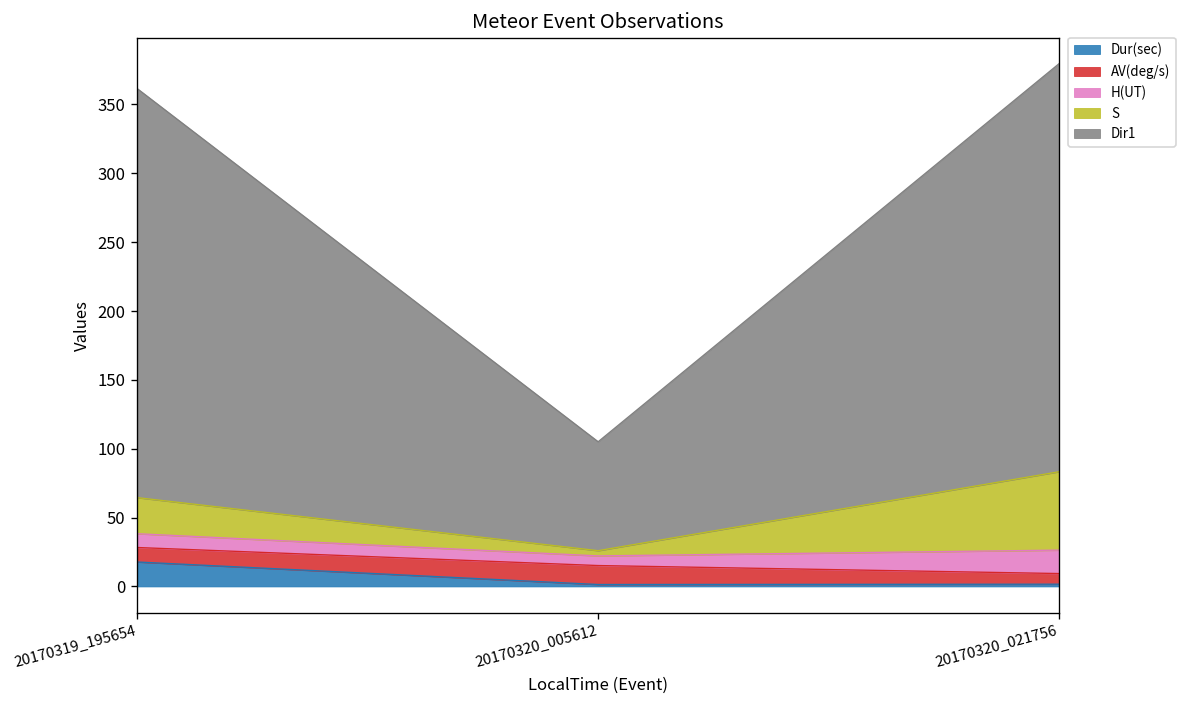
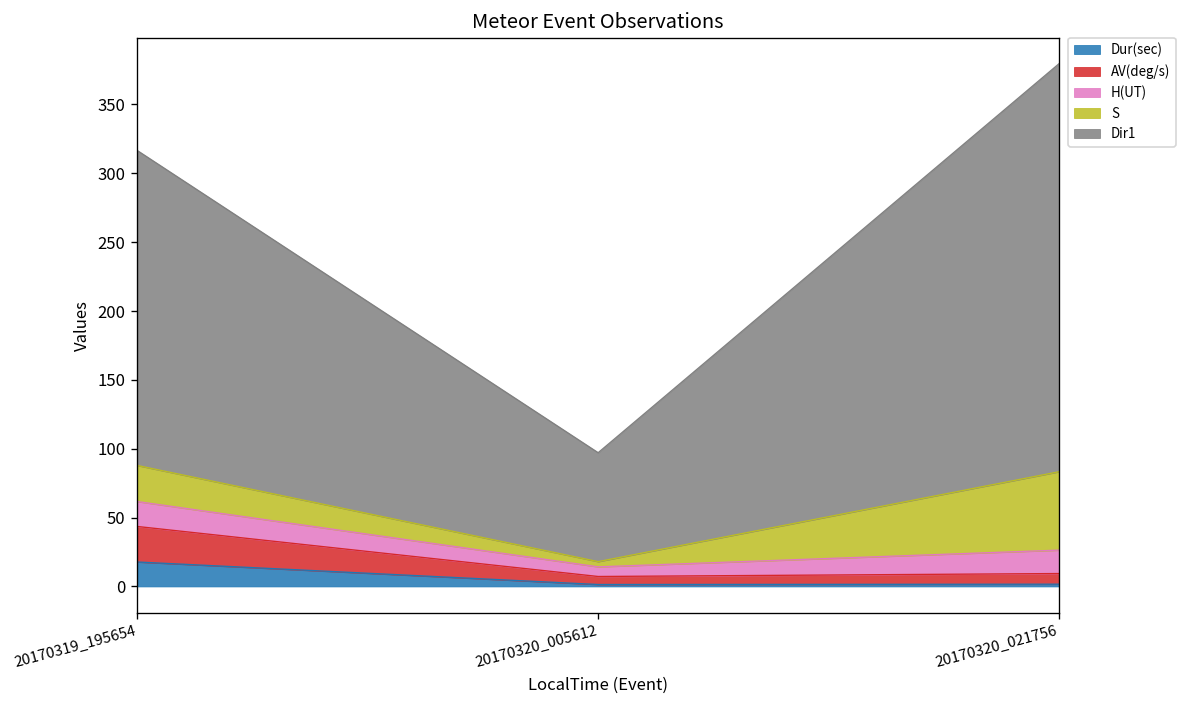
AV(deg/s), 20170319_195654: 11 -> 26
H(UT), 20170319_195654: 10 -> 18
Dir1, 20170319_195654: 297 -> 229
AV(deg/s), 20170320_005612: 14 -> 6
